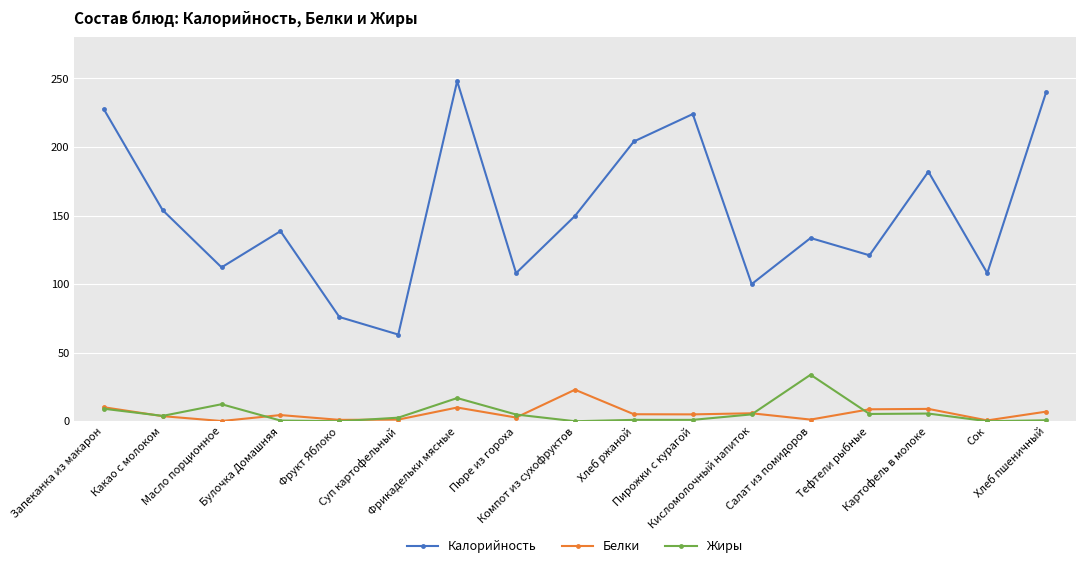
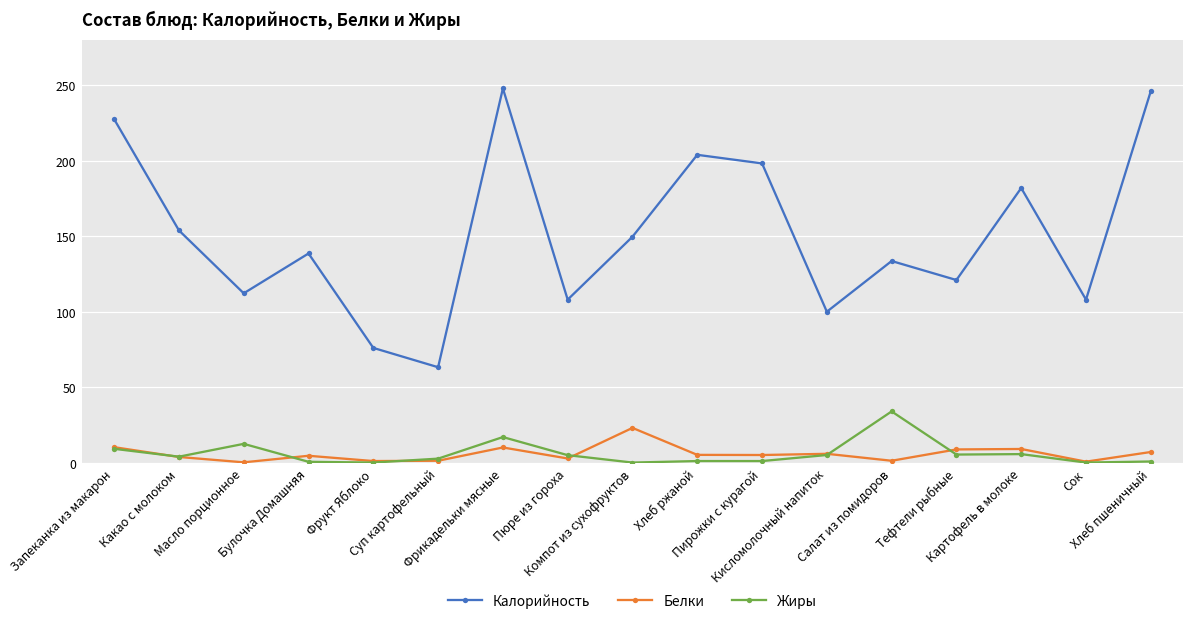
Калорийность, Пирожки с курагой: 224 -> 198
Калорийность, Хлеб пшеничный: 240 -> 246
